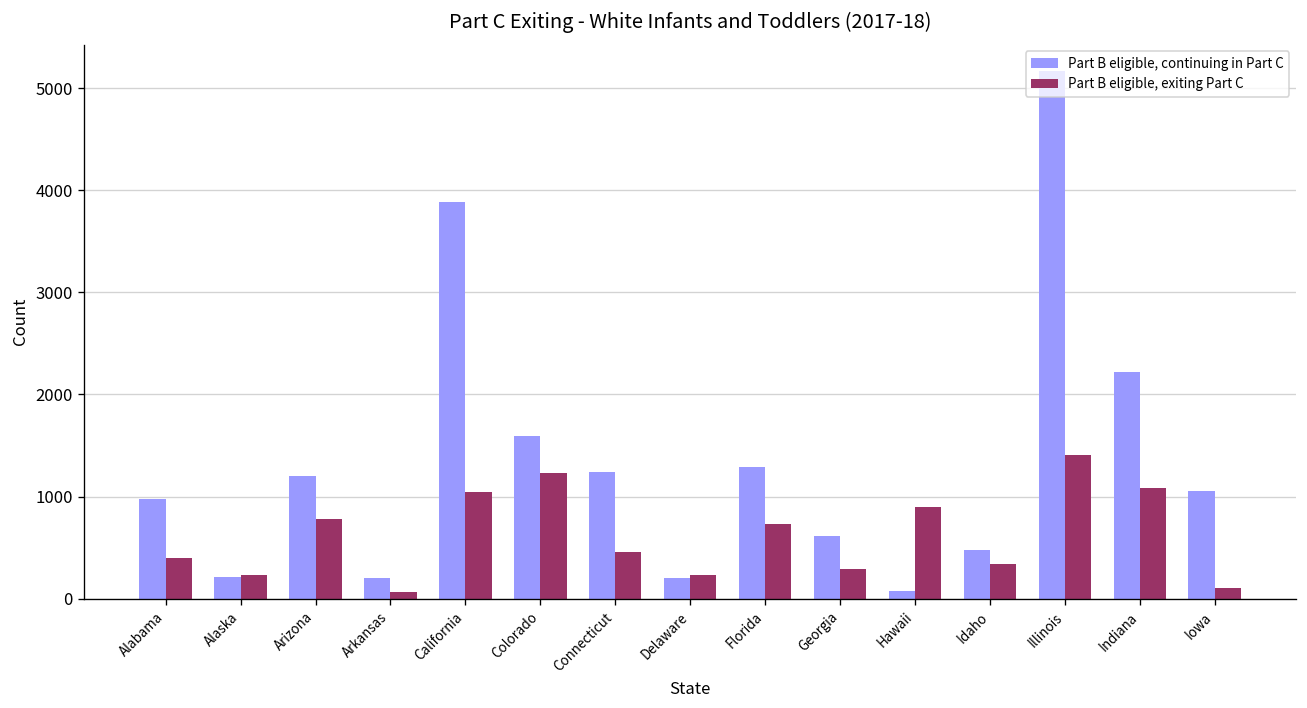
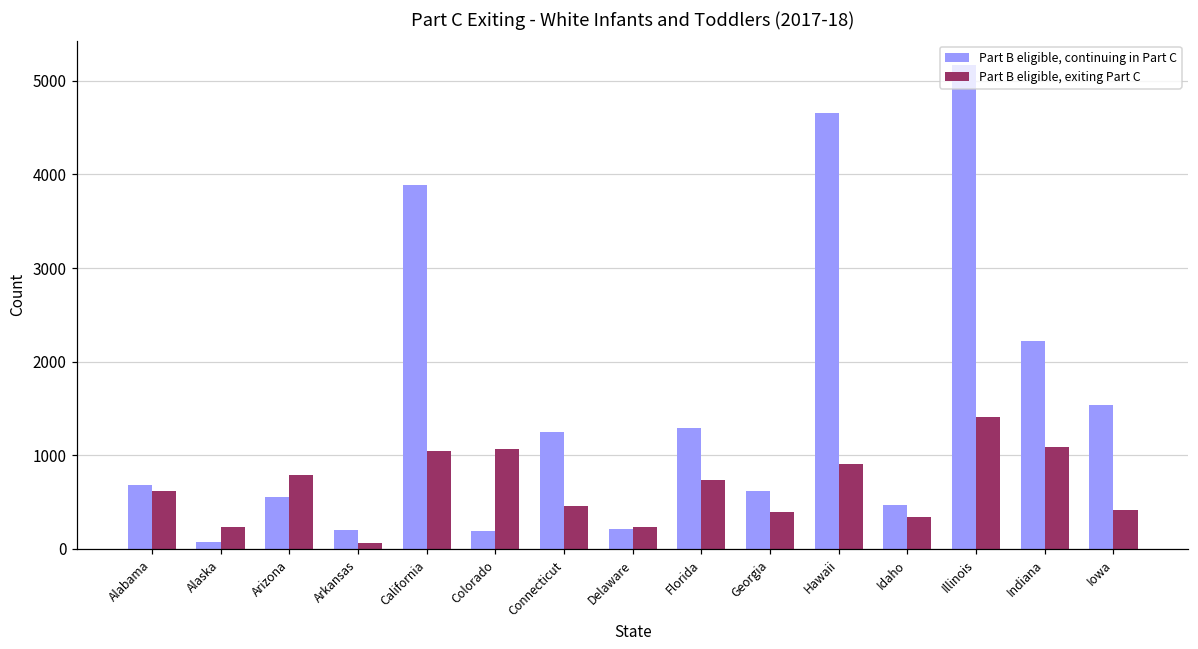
Part B eligible, continuing in Part C, Alabama: 1000 -> 700
Part B eligible, exiting Part C, Alabama: 400 -> 600
Part B eligible, continuing in Part C, Alaska: 200 -> 100
Part B eligible, continuing in Part C, Arizona: 1200 -> 600
Part B eligible, continuing in Part C, Colorado: 1600 -> 200
Part B eligible, exiting Part C, Colorado: 1200 -> 1100
Part B eligible, exiting Part C, Georgia: 300 -> 400
Part B eligible, continuing in Part C, Hawaii: 100 -> 4700
Part B eligible, continuing in Part C, Iowa: 1100 -> 1500
Part B eligible, exiting Part C, Iowa: 100 -> 400
